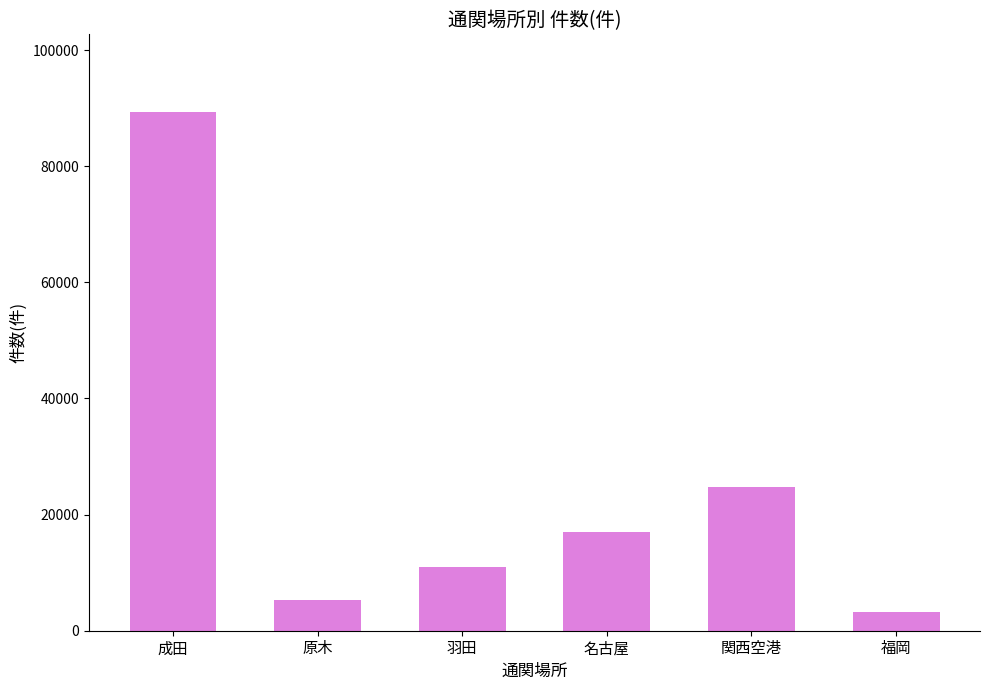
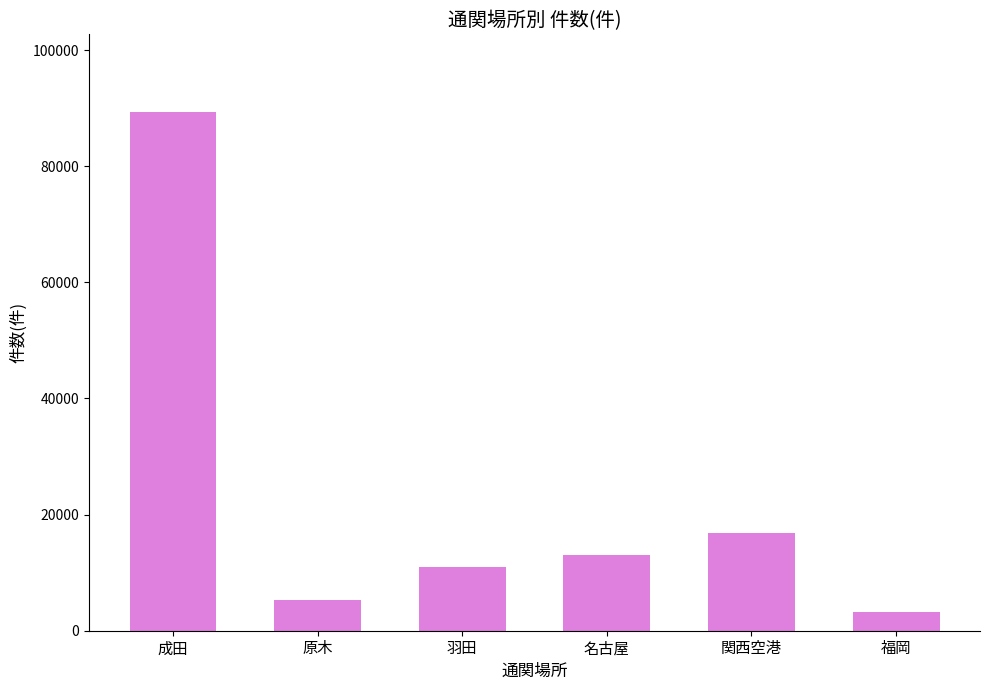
名古屋: 17000 -> 13000
関西空港: 25000 -> 17000
